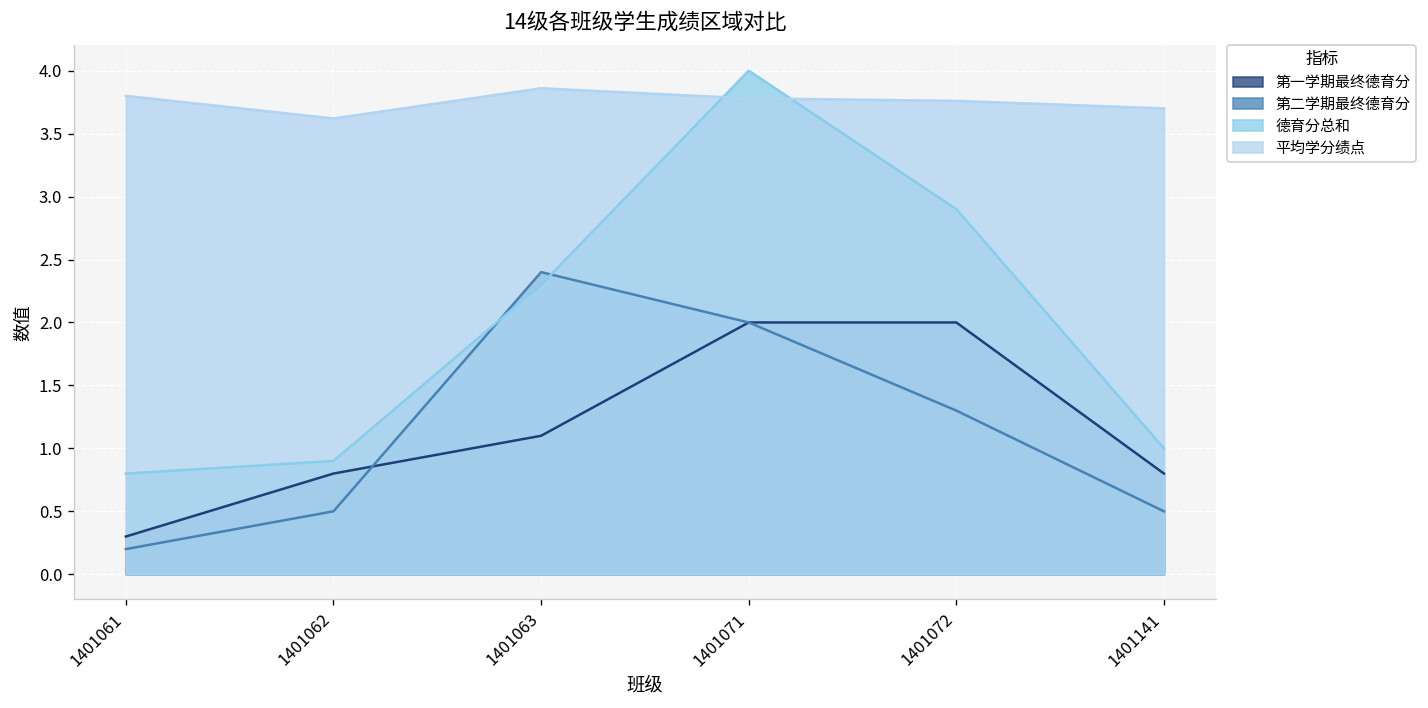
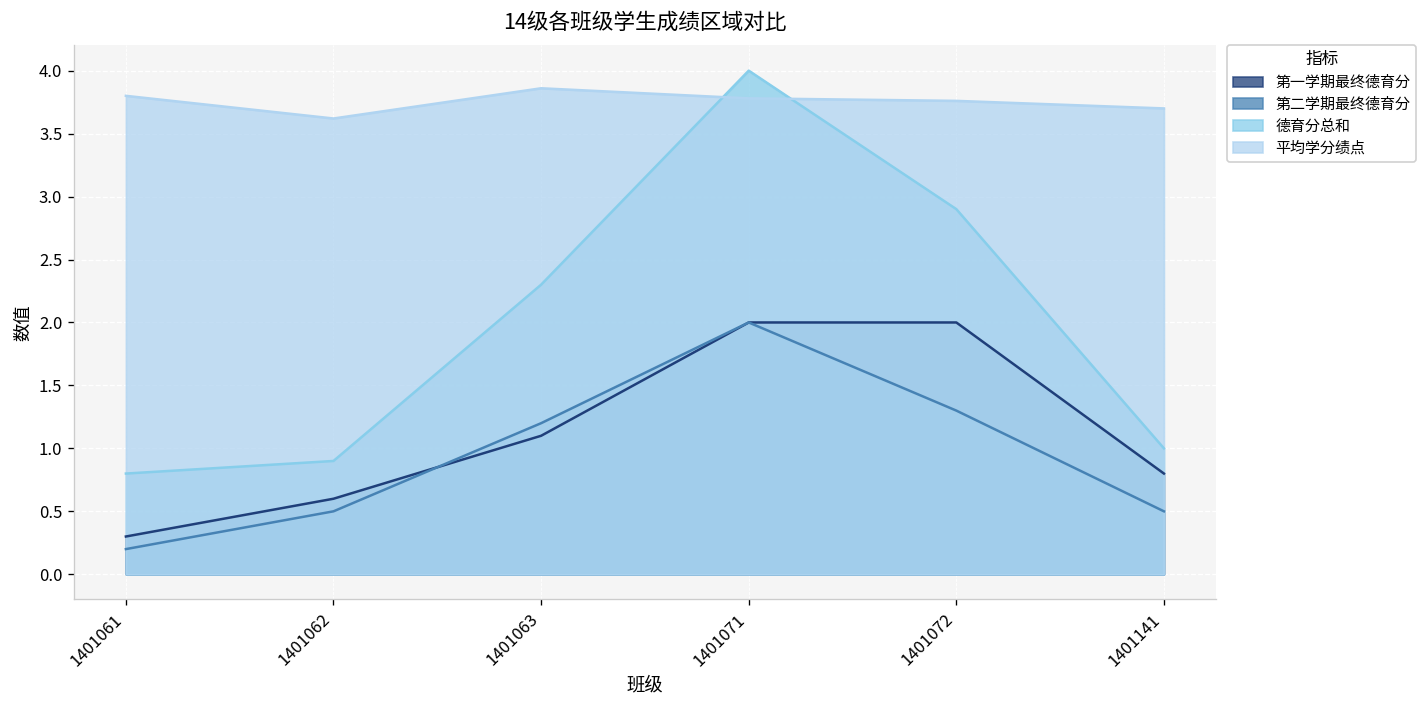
第一学期最终德育分, 1401062: 0.8 -> 0.6
第二学期最终德育分, 1401063: 2.4 -> 1.2
